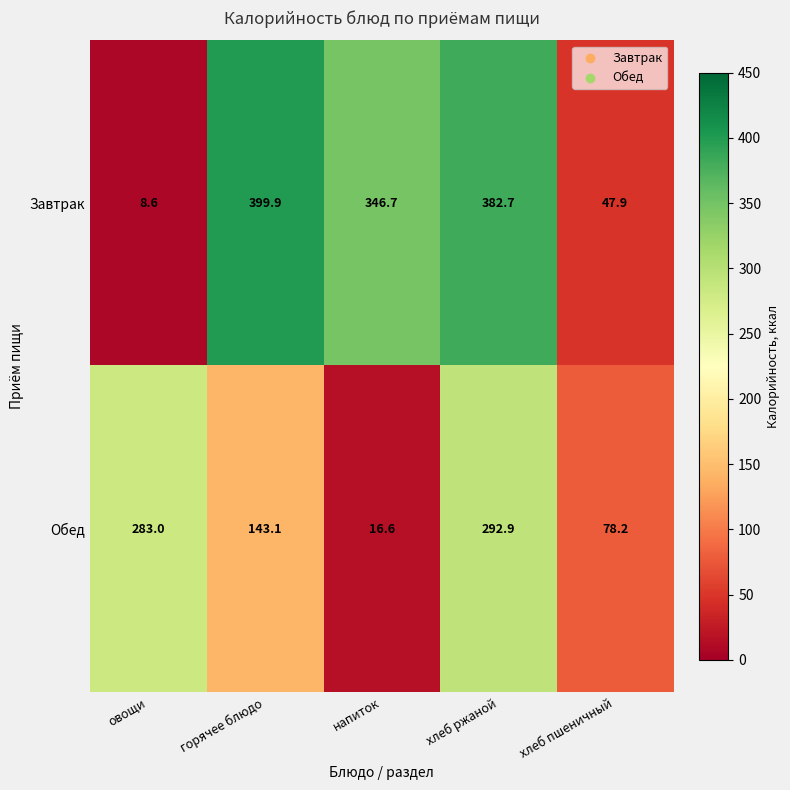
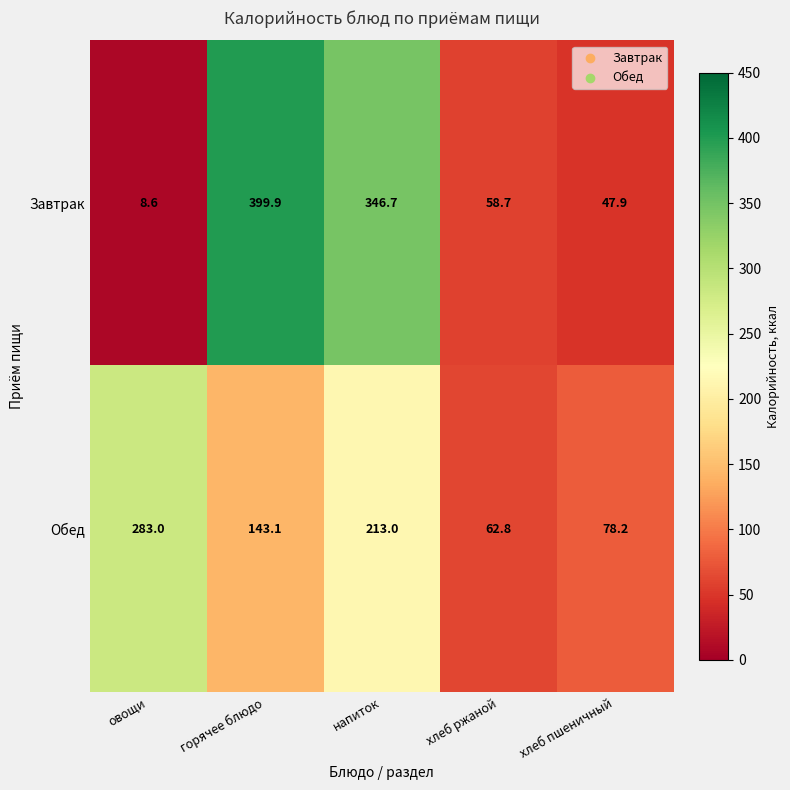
Завтрак, хлеб ржаной: 382.7 -> 58.7
Обед, напиток: 16.6 -> 213.0
Обед, хлеб ржаной: 292.9 -> 62.8
